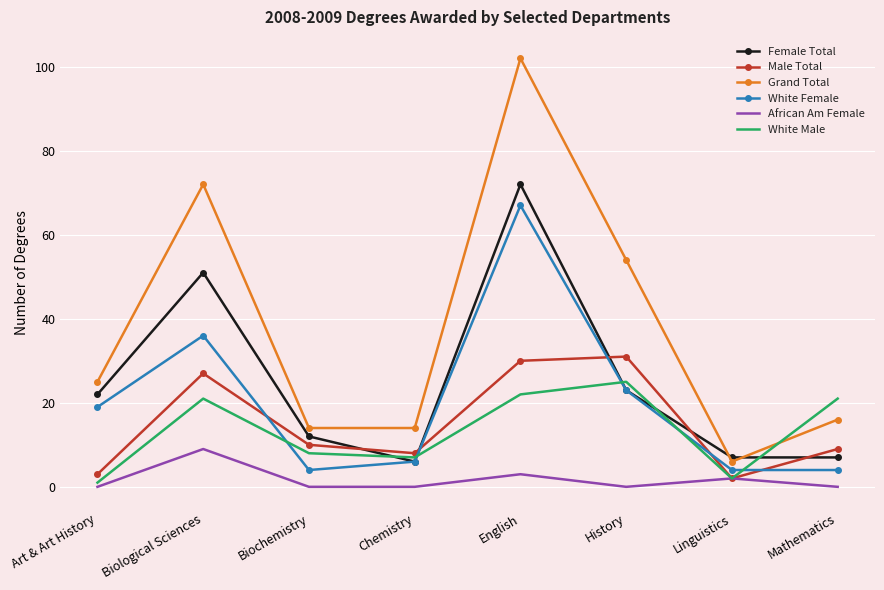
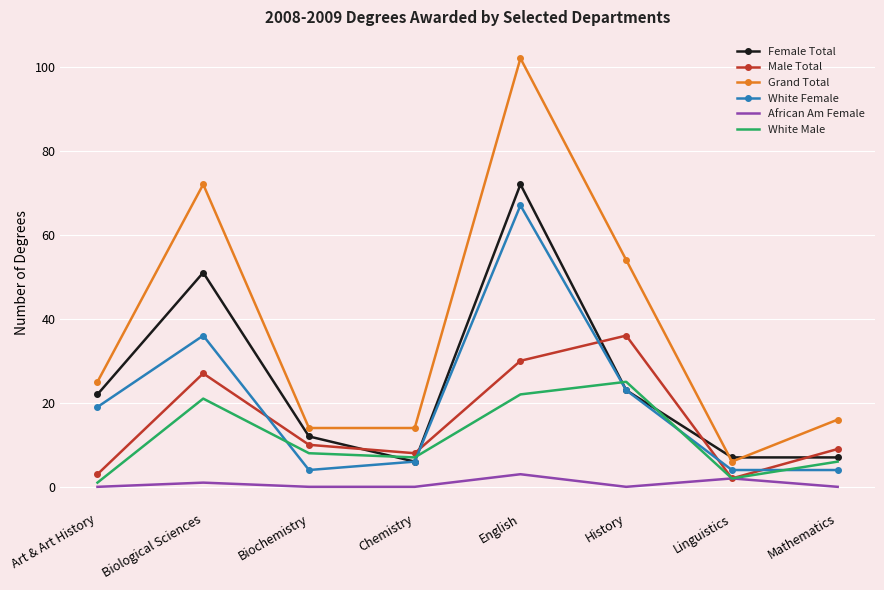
African Am Female, Biological Sciences: 9 -> 1
Male Total, History: 31 -> 36
White Male, Mathematics: 21 -> 6
